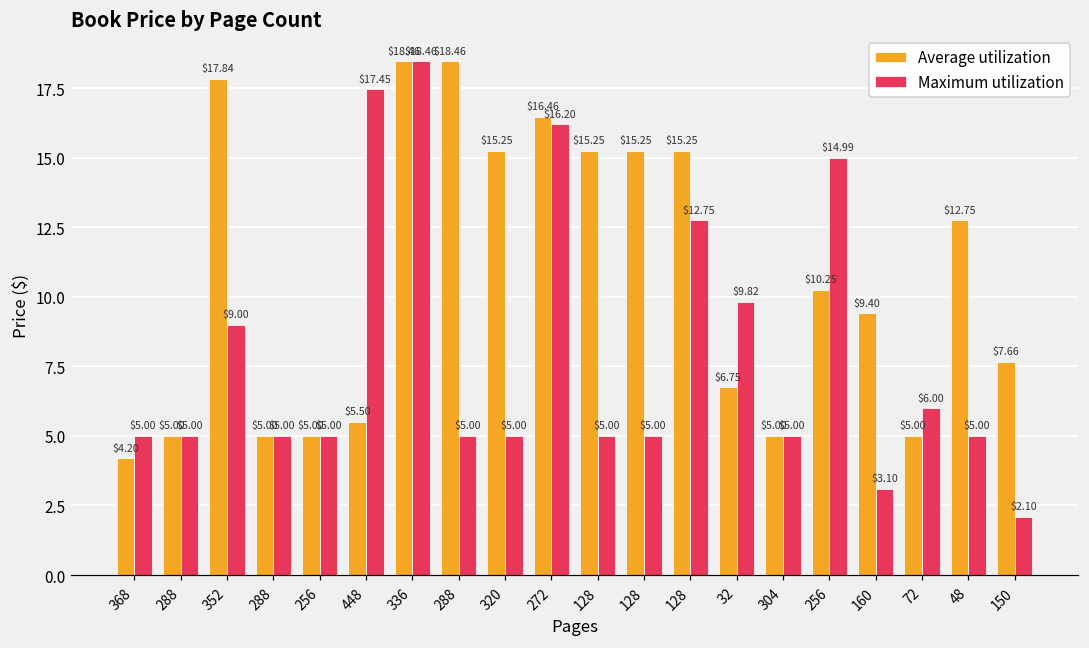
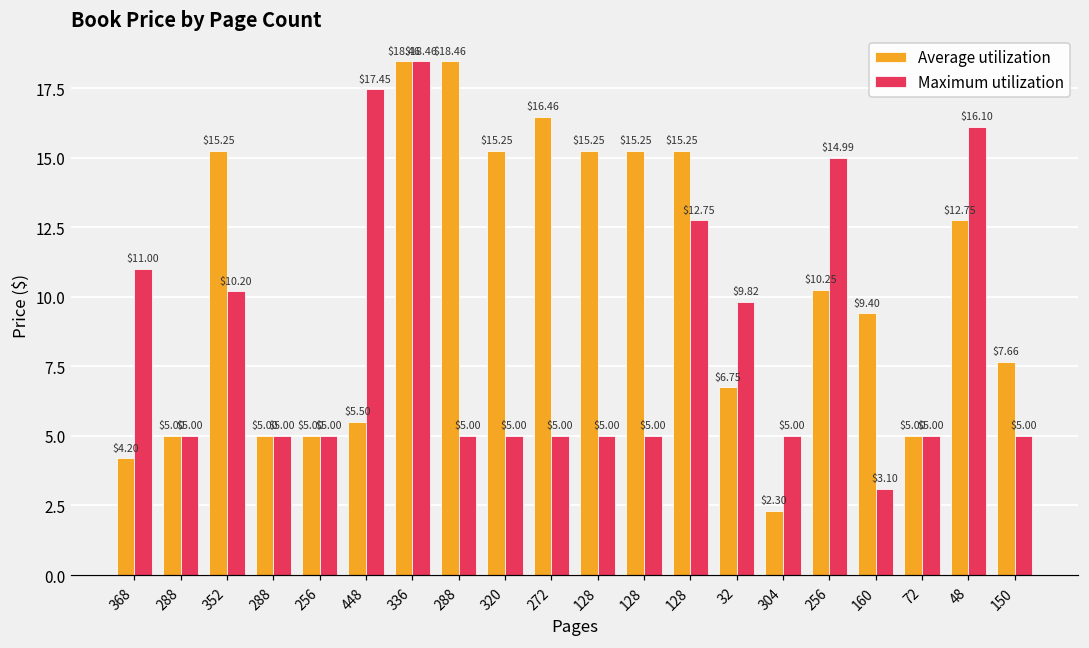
Maximum utilization, 368: $5.00 -> $11.00
Average utilization, 352: $17.84 -> $15.25
Maximum utilization, 352: $9.00 -> $10.20
Maximum utilization, 272: $16.20 -> $5.00
Average utilization, 304: $5.00 -> $2.30
Maximum utilization, 72: $6.00 -> $5.00
Maximum utilization, 48: $5.00 -> $16.10
Maximum utilization, 150: $2.10 -> $5.00
